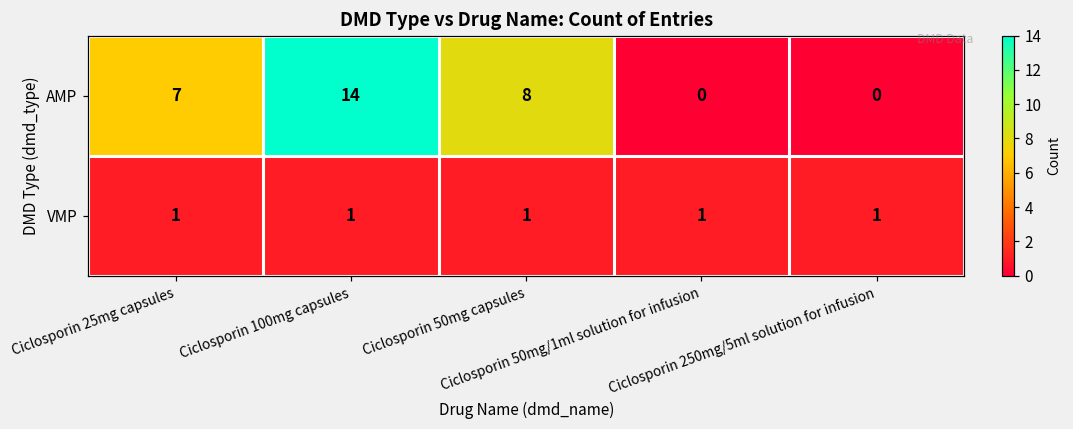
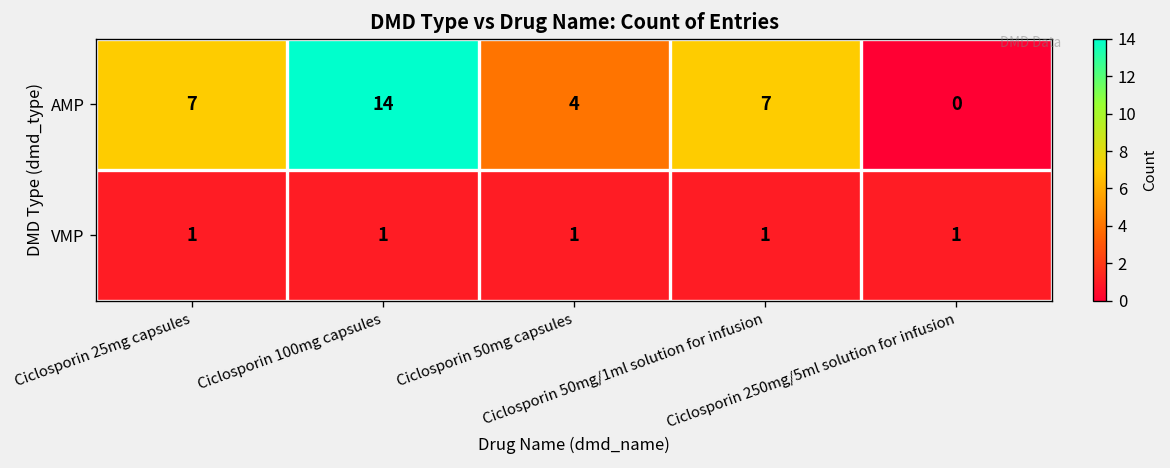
AMP, Ciclosporin 50mg capsules: 8 -> 4
AMP, Ciclosporin 50mg/1ml solution for infusion: 0 -> 7
